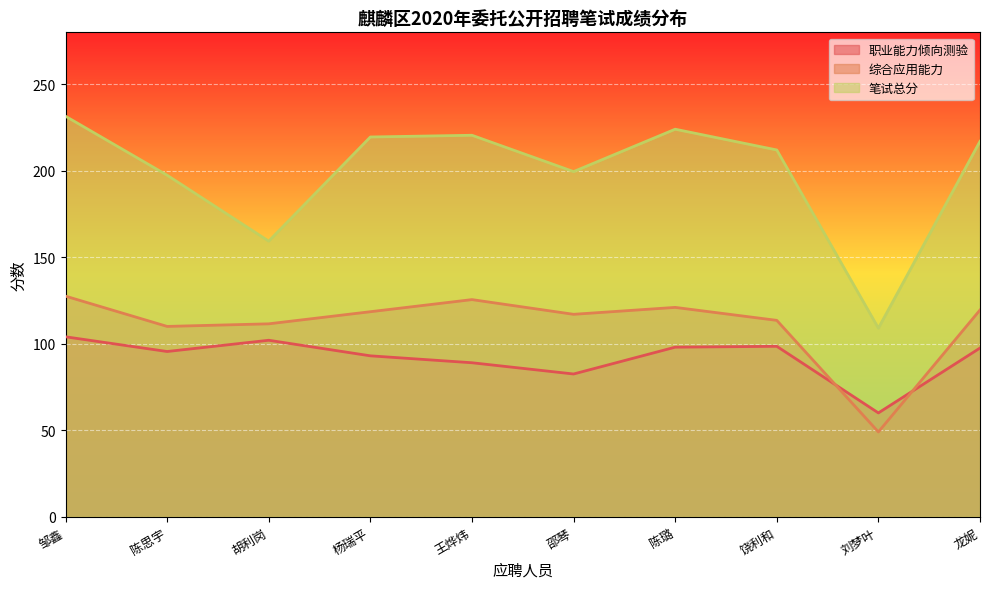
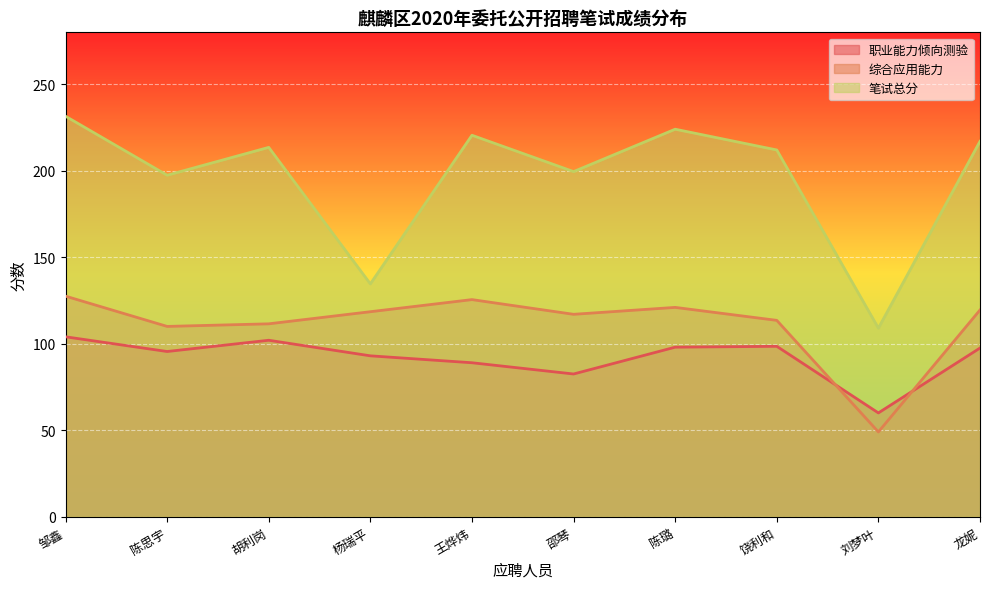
笔试总分, 胡利岗: 159 -> 214
笔试总分, 杨瑞平: 220 -> 135
